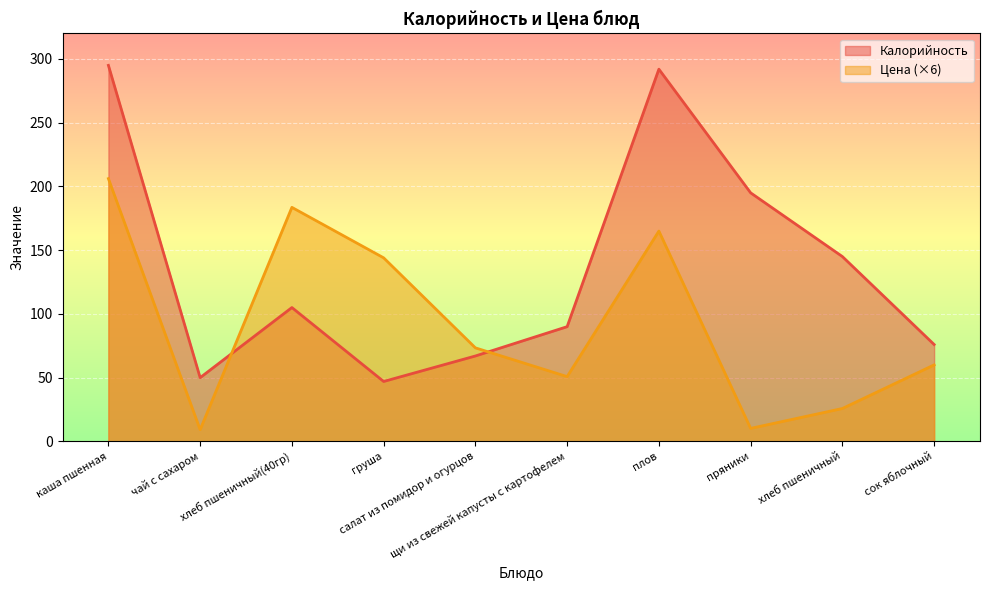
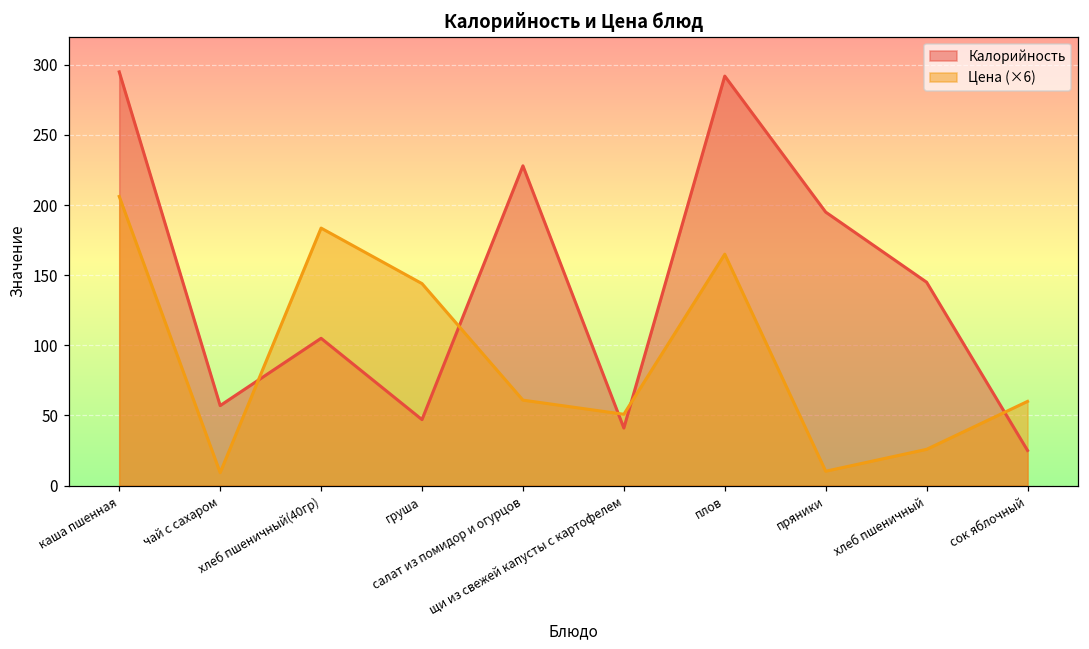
Калорийность, чай с сахаром: 50 -> 57
Калорийность, салат из помидор и огурцов: 67 -> 228
Цена (×6), салат из помидор и огурцов: 73 -> 61
Калорийность, щи из свежей капусты с картофелем: 90 -> 41
Калорийность, сок яблочный: 76 -> 25
